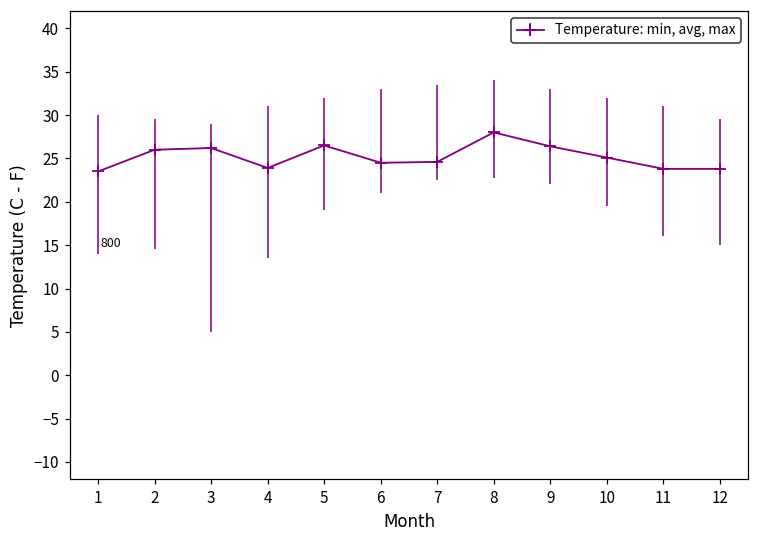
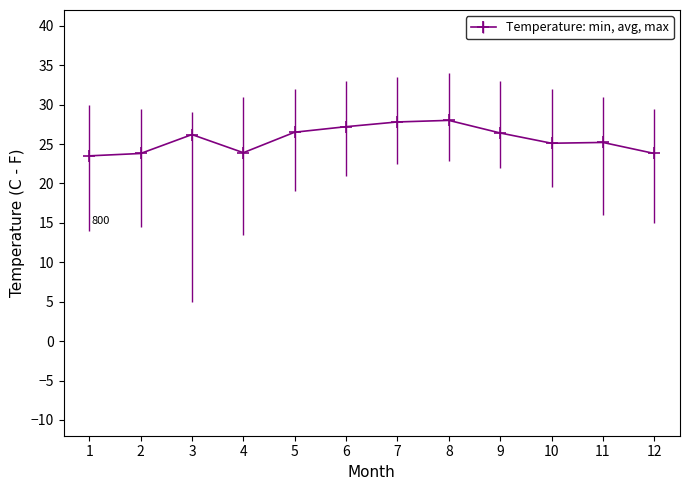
2: 26 -> 24
6: 25 -> 27
7: 25 -> 28
11: 24 -> 25
